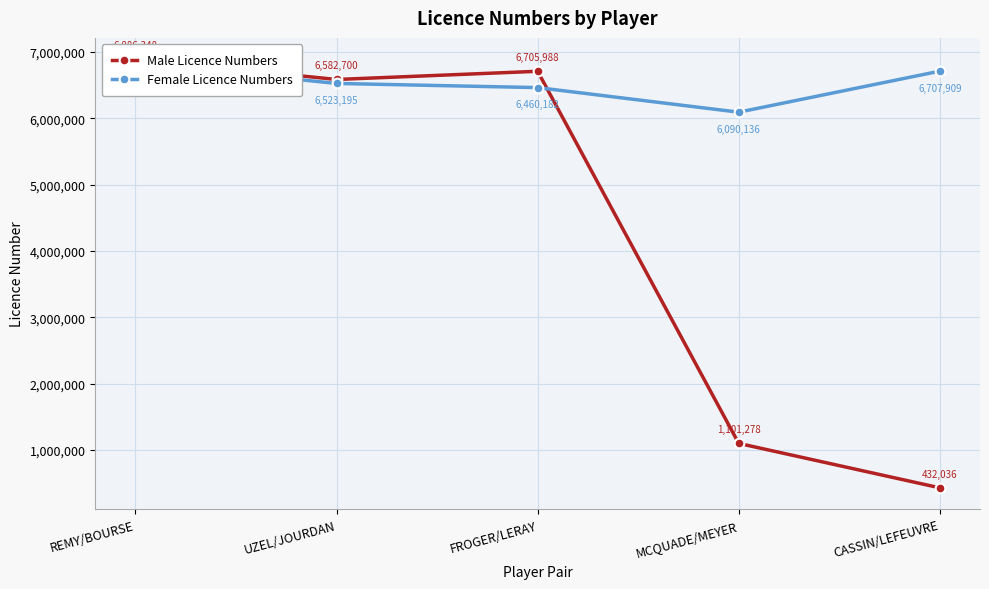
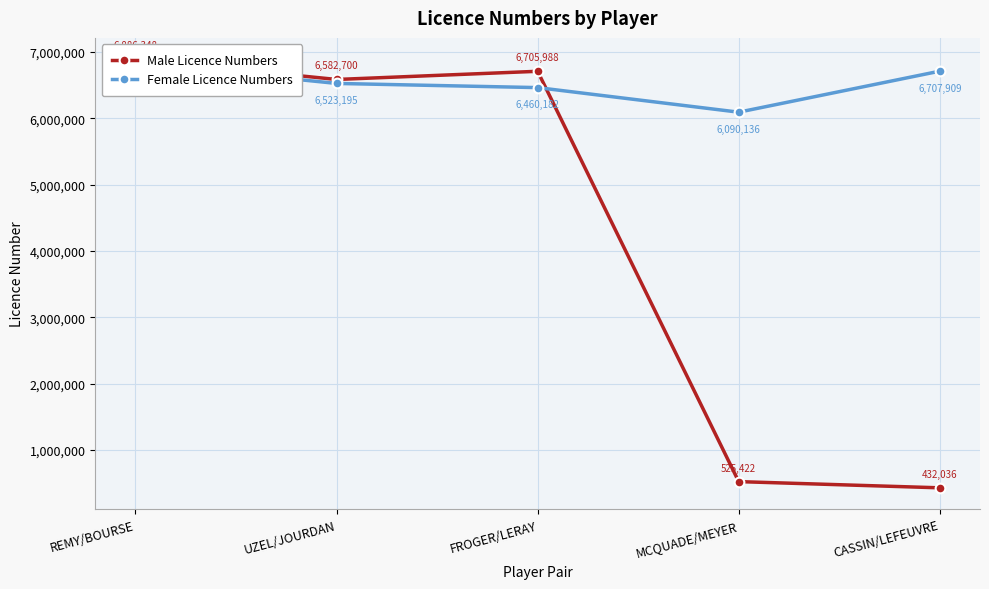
Male Licence Numbers, MCQUADE/MEYER: 1,101,278 -> 525,422
